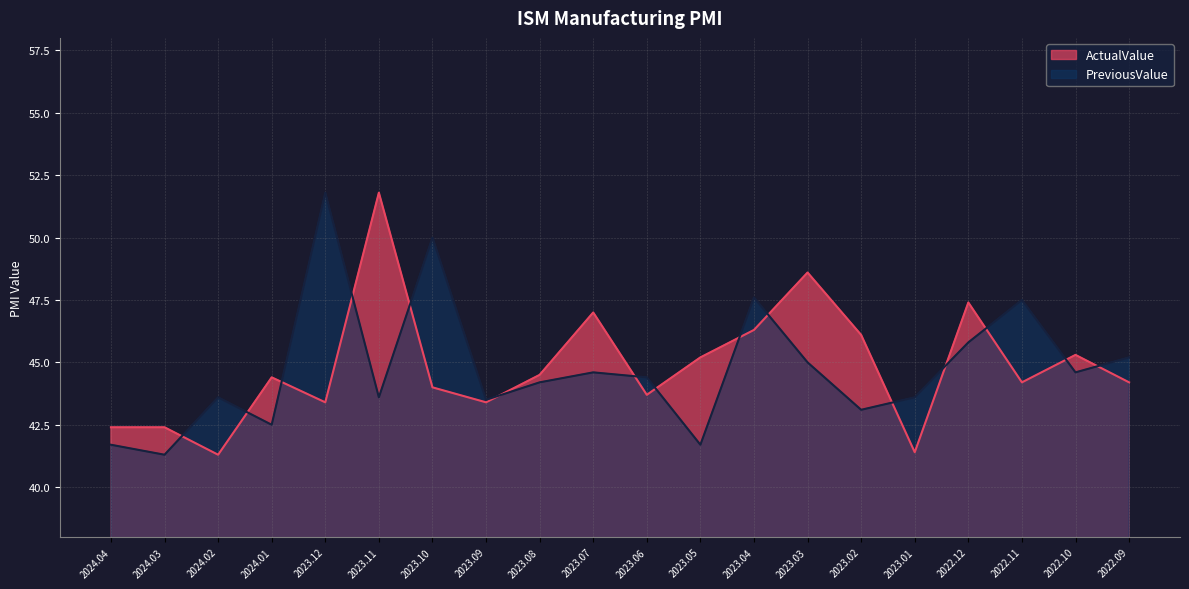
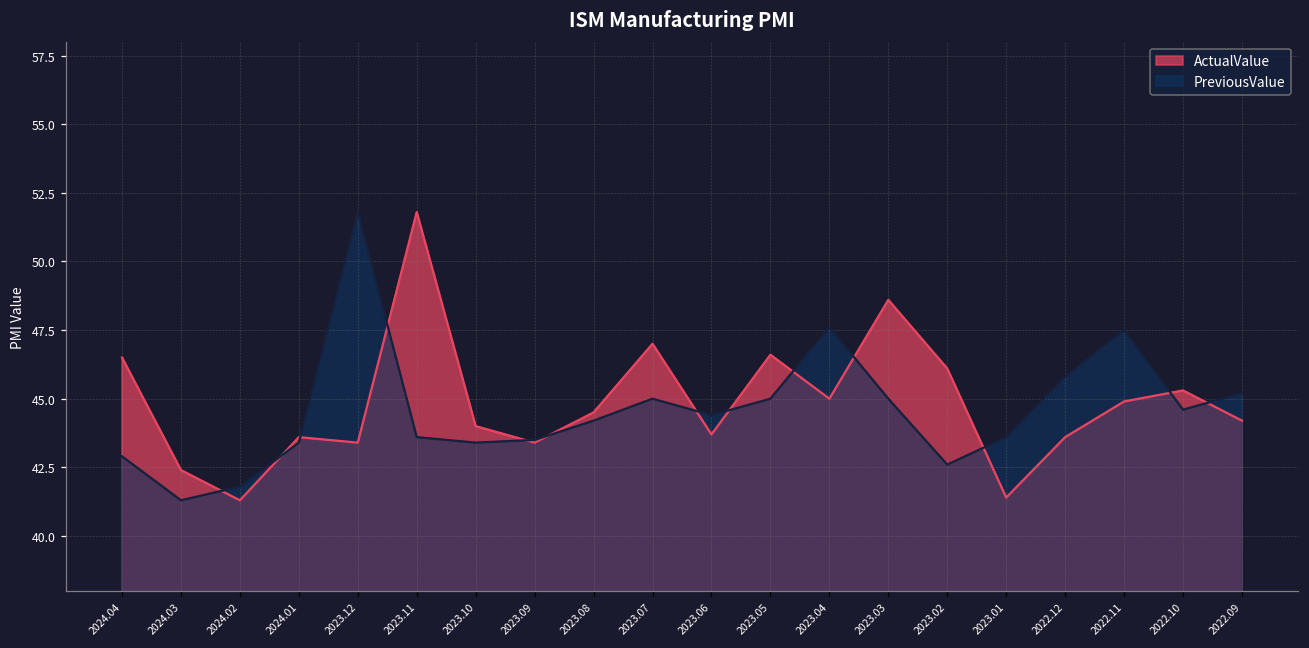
ActualValue, 2024.04: 42.4 -> 46.5
PreviousValue, 2024.04: 41.7 -> 42.9
PreviousValue, 2024.02: 43.6 -> 41.8
ActualValue, 2024.01: 44.4 -> 43.6
PreviousValue, 2024.01: 42.5 -> 43.4
PreviousValue, 2023.10: 50.0 -> 43.4
PreviousValue, 2023.07: 44.6 -> 45.0
ActualValue, 2023.05: 45.2 -> 46.6
PreviousValue, 2023.05: 41.7 -> 45.0
ActualValue, 2023.04: 46.3 -> 45.0
PreviousValue, 2023.02: 43.1 -> 42.6
ActualValue, 2022.12: 47.4 -> 43.6
ActualValue, 2022.11: 44.2 -> 44.9
